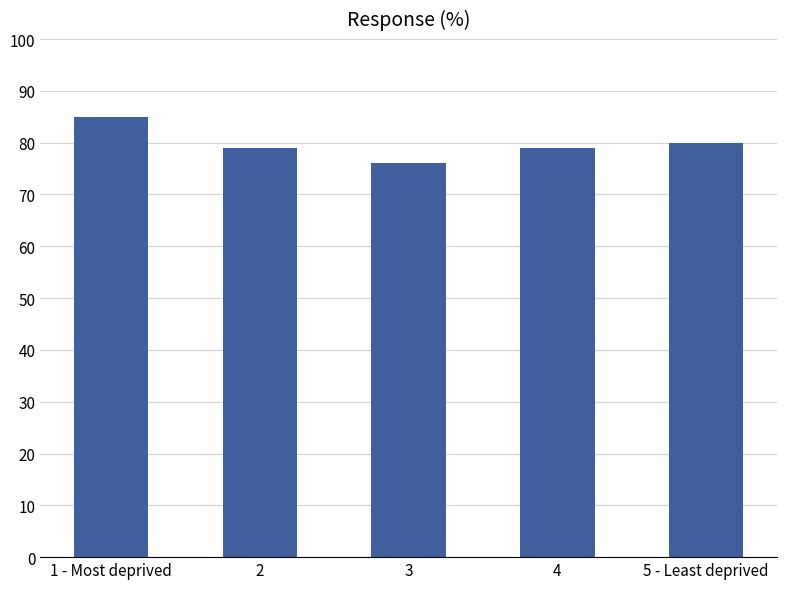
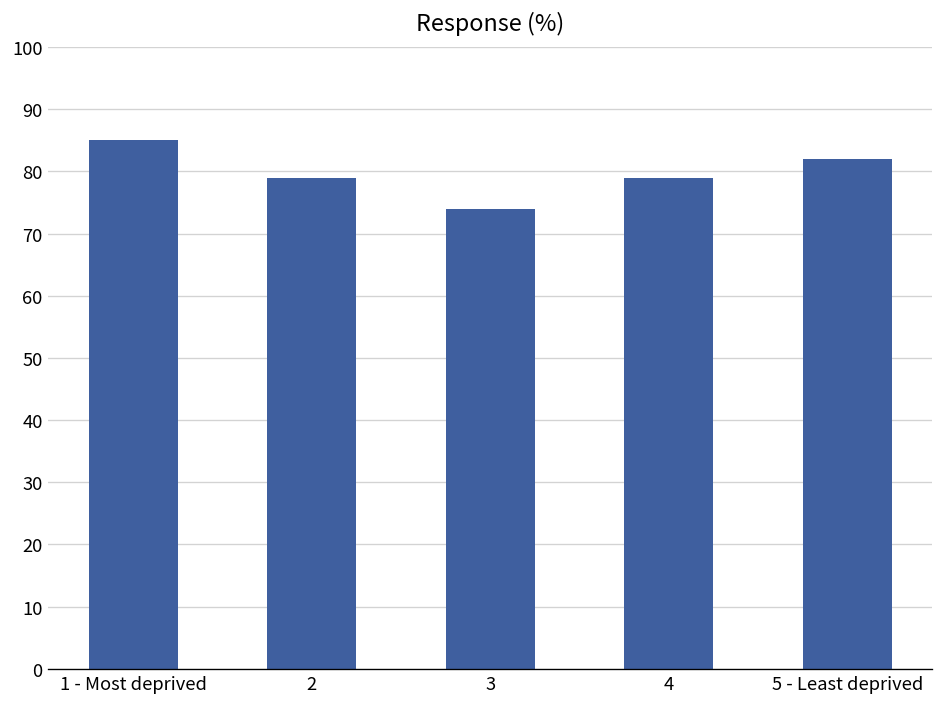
3: 76 -> 74
5 - Least deprived: 80 -> 82
